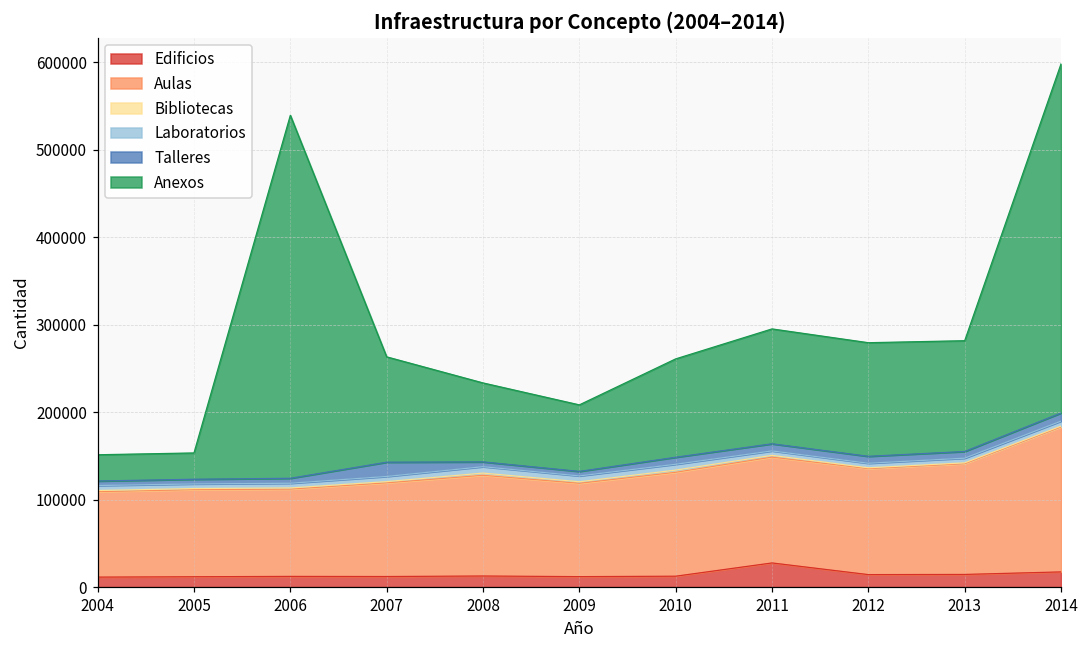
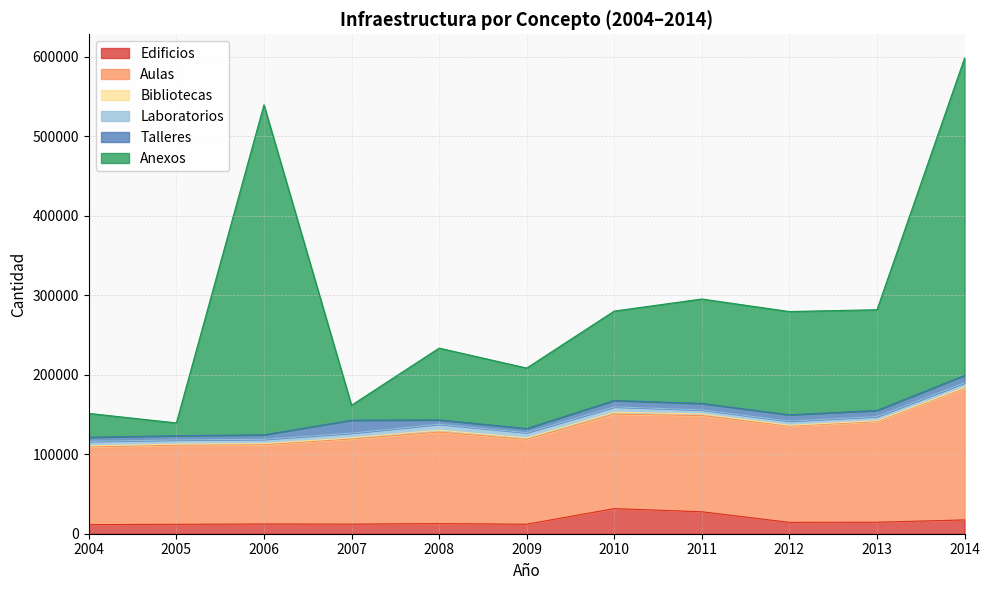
Anexos, 2005: 30000 -> 20000
Anexos, 2007: 120000 -> 20000
Edificios, 2010: 10000 -> 30000
